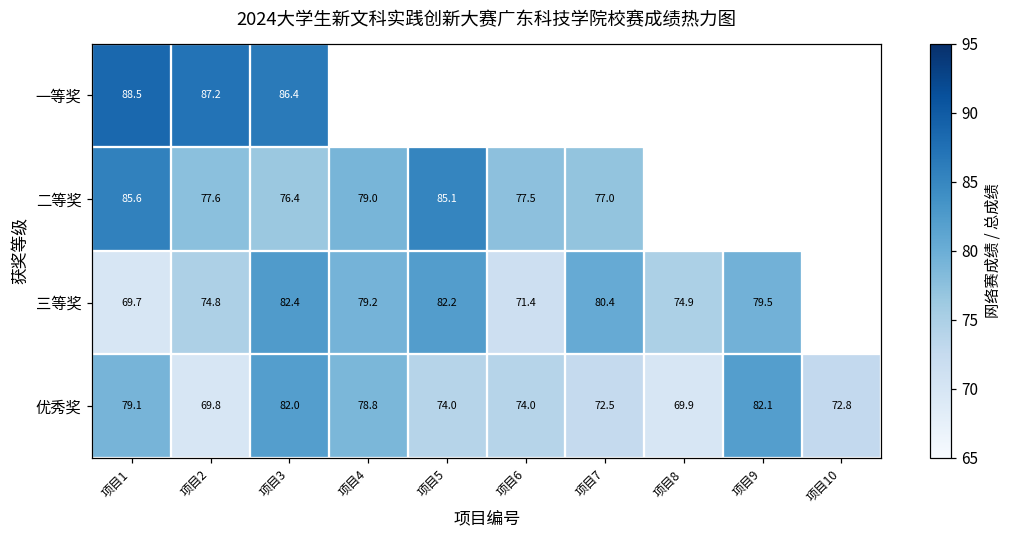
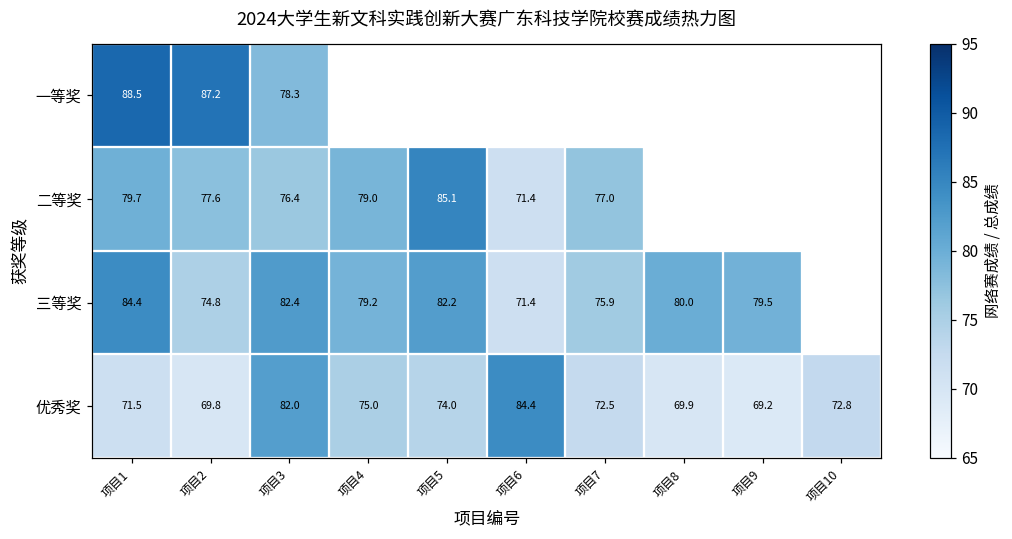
一等奖, 项目3: 86.4 -> 78.3
二等奖, 项目1: 85.6 -> 79.7
二等奖, 项目6: 77.5 -> 71.4
三等奖, 项目1: 69.7 -> 84.4
三等奖, 项目7: 80.4 -> 75.9
三等奖, 项目8: 74.9 -> 80.0
优秀奖, 项目1: 79.1 -> 71.5
优秀奖, 项目4: 78.8 -> 75.0
优秀奖, 项目6: 74.0 -> 84.4
优秀奖, 项目9: 82.1 -> 69.2
